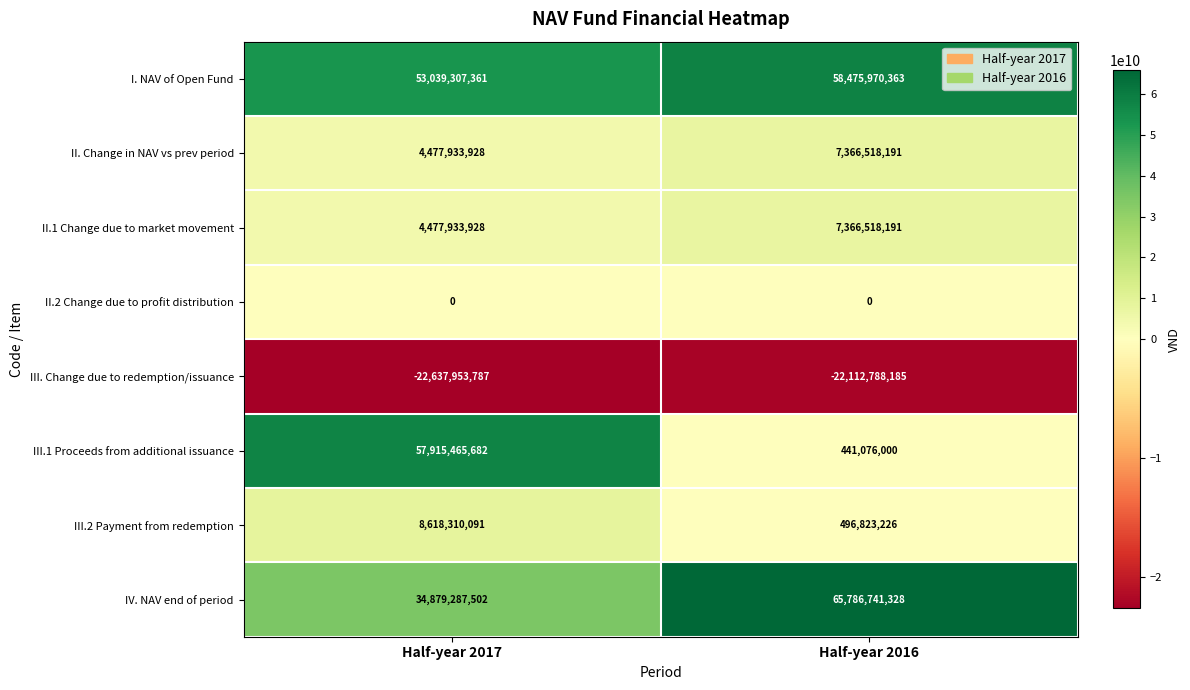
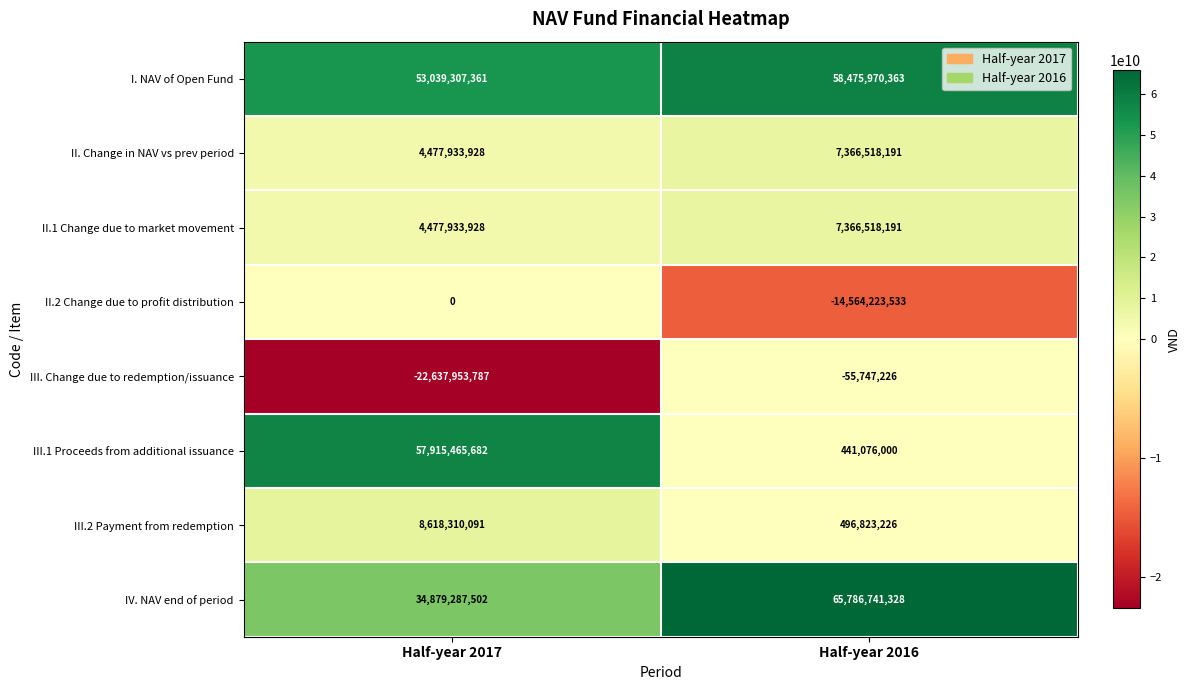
II.2 Change due to profit distribution, Half-year 2016: 0 -> -14,564,223,533
III. Change due to redemption/issuance, Half-year 2016: -22,112,788,185 -> -55,747,226
